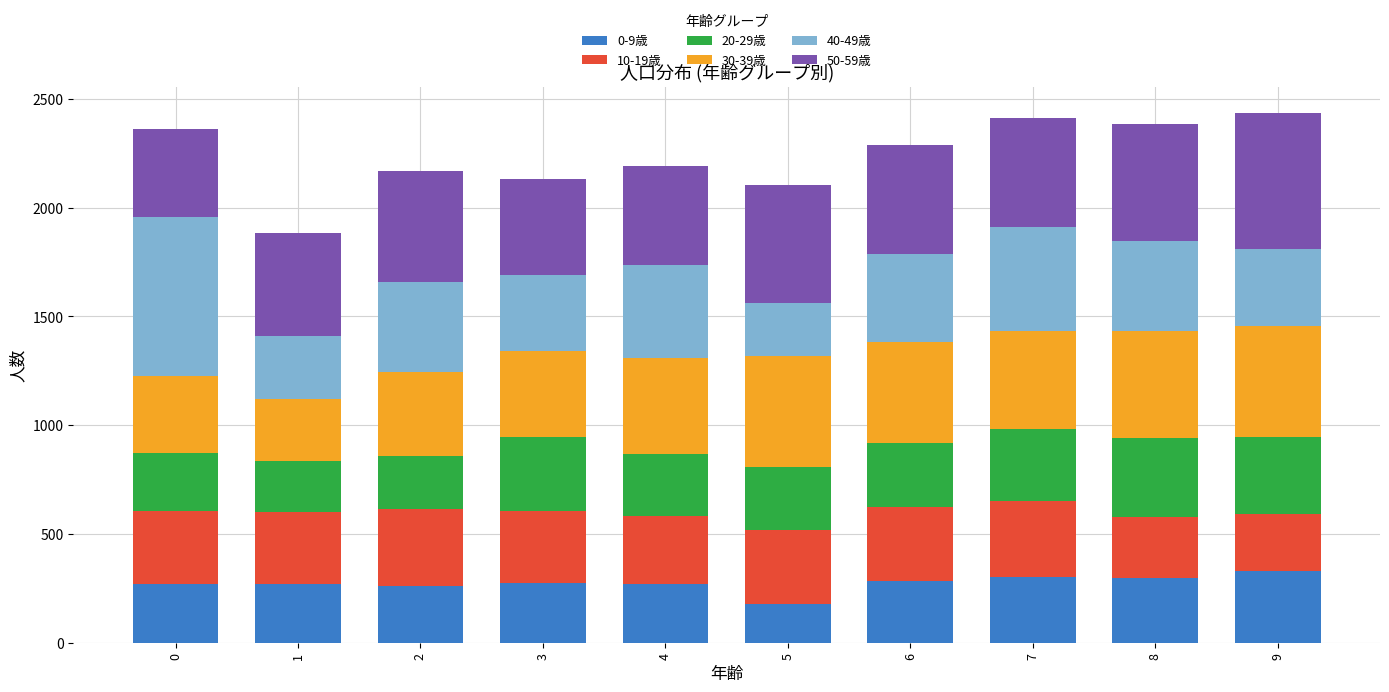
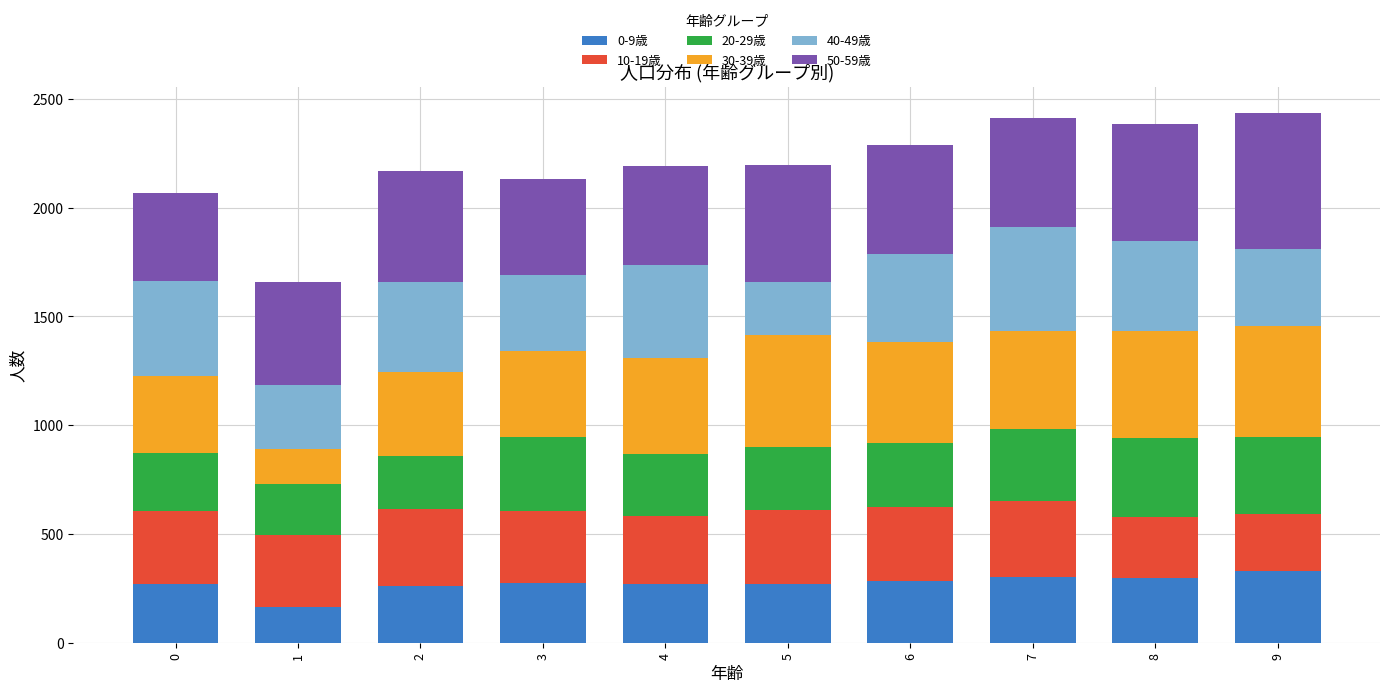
40-49歳, 0: 730 -> 440
0-9歳, 1: 270 -> 170
30-39歳, 1: 280 -> 160
0-9歳, 5: 180 -> 270
